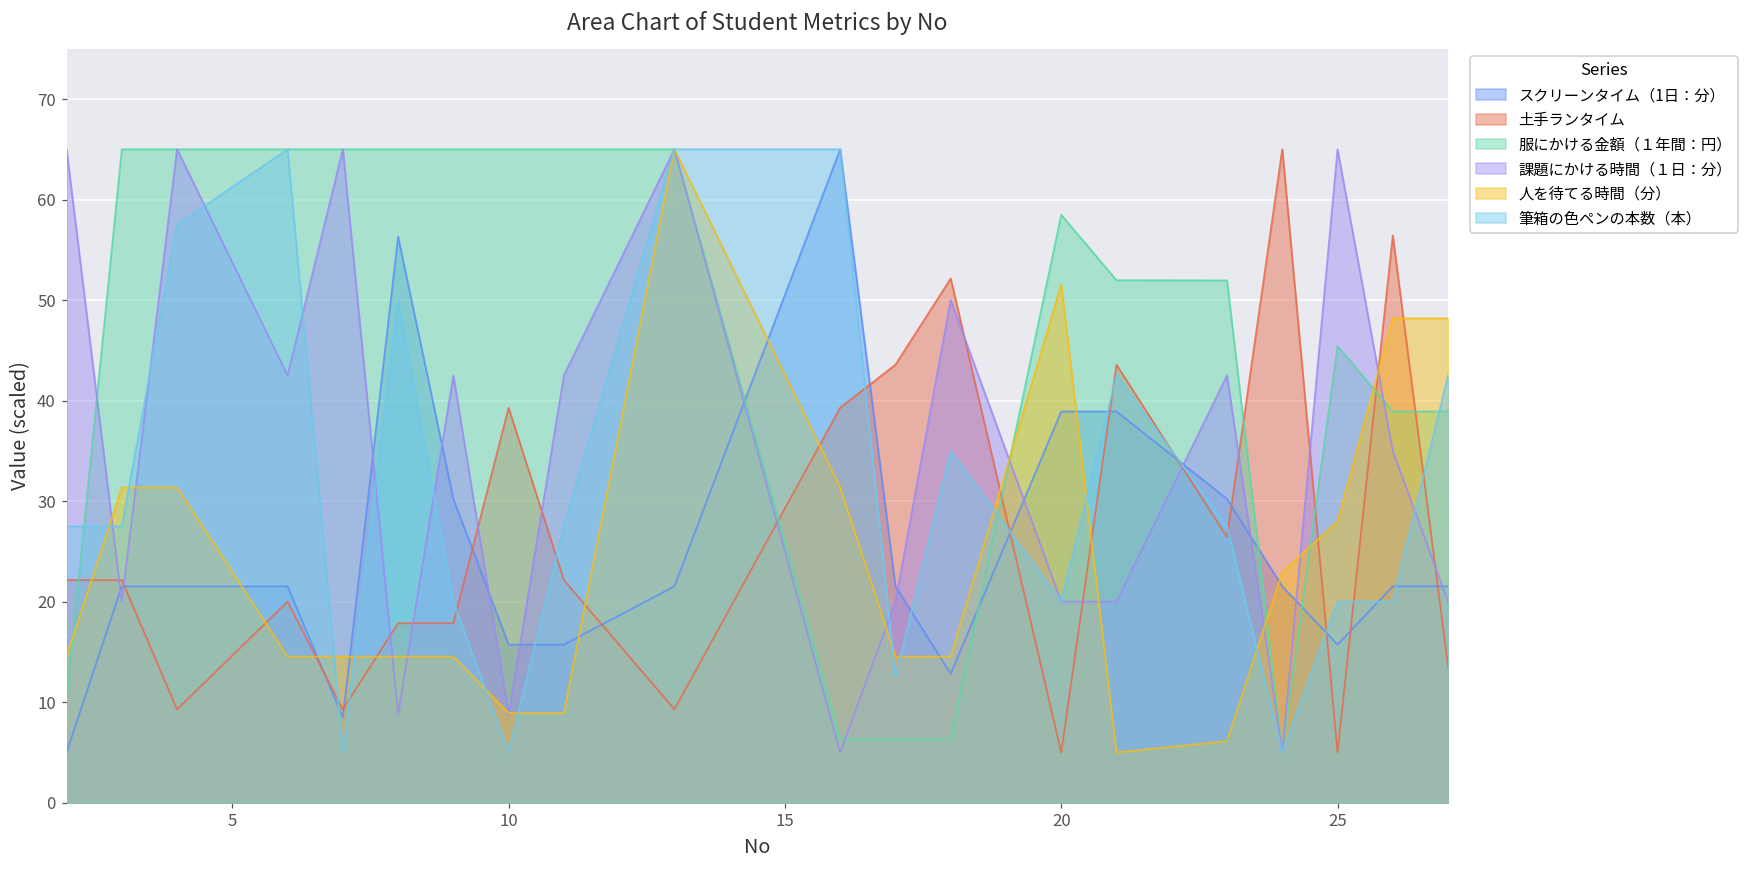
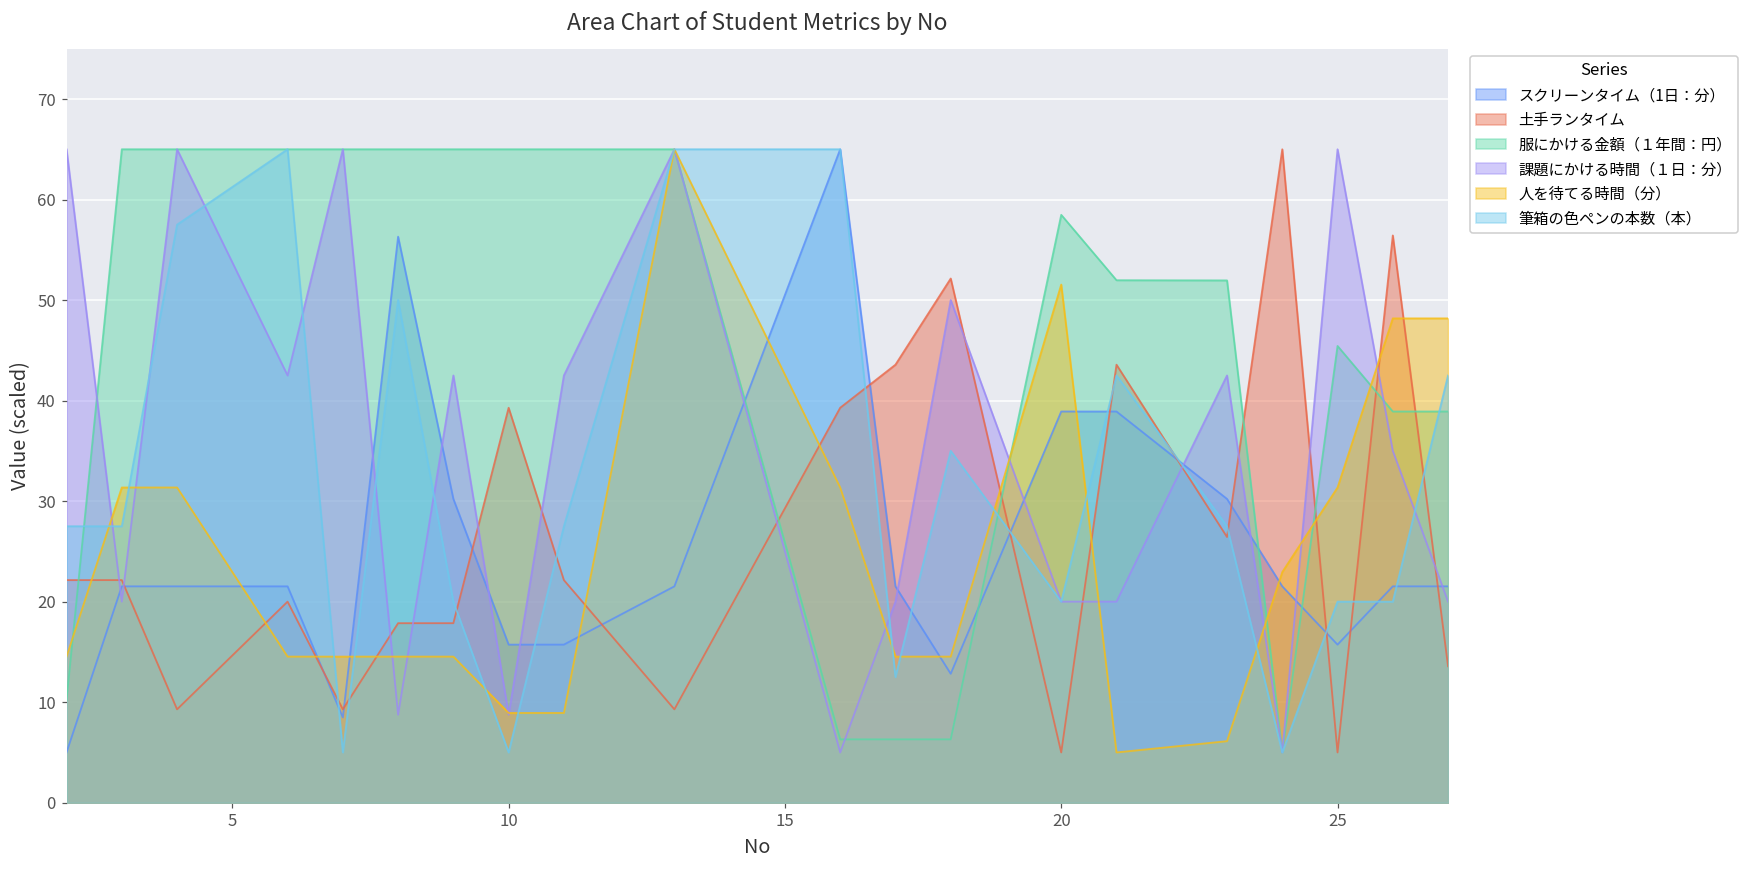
人を待てる時間（分）, 25: 28 -> 31
